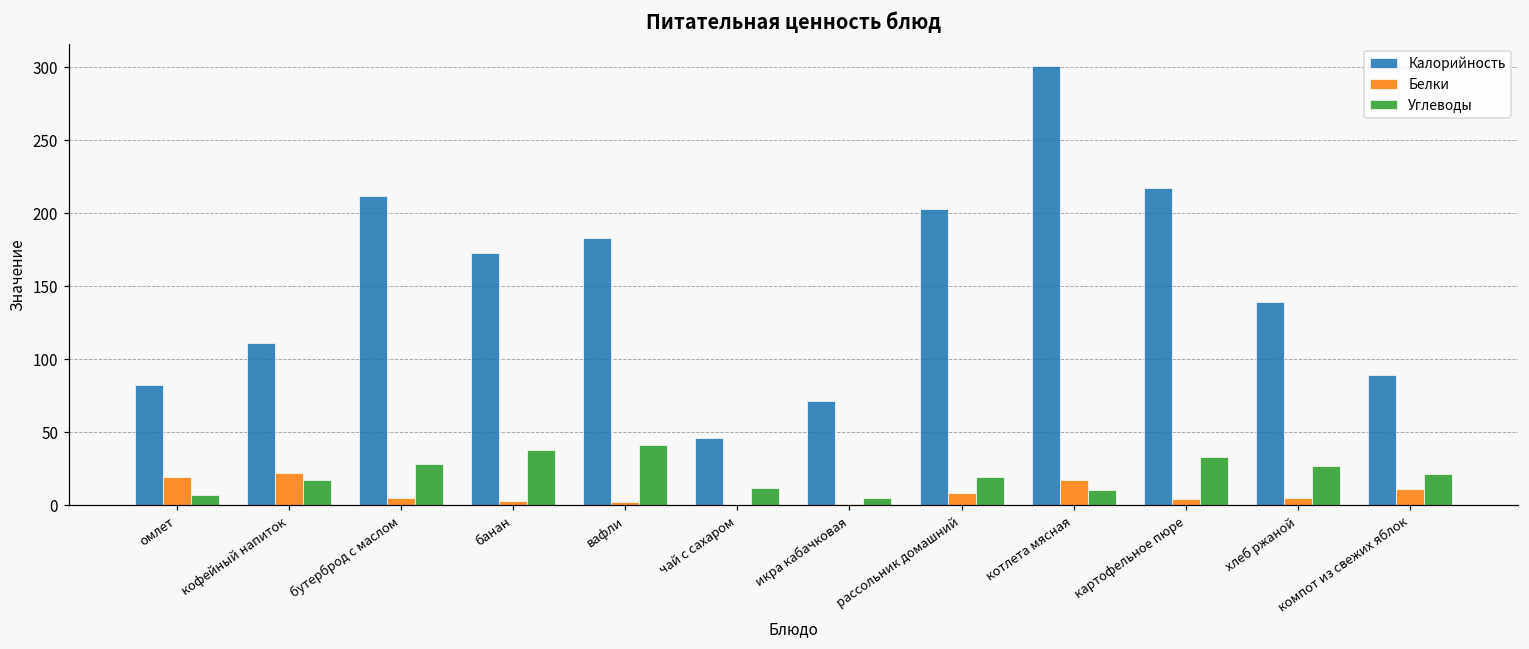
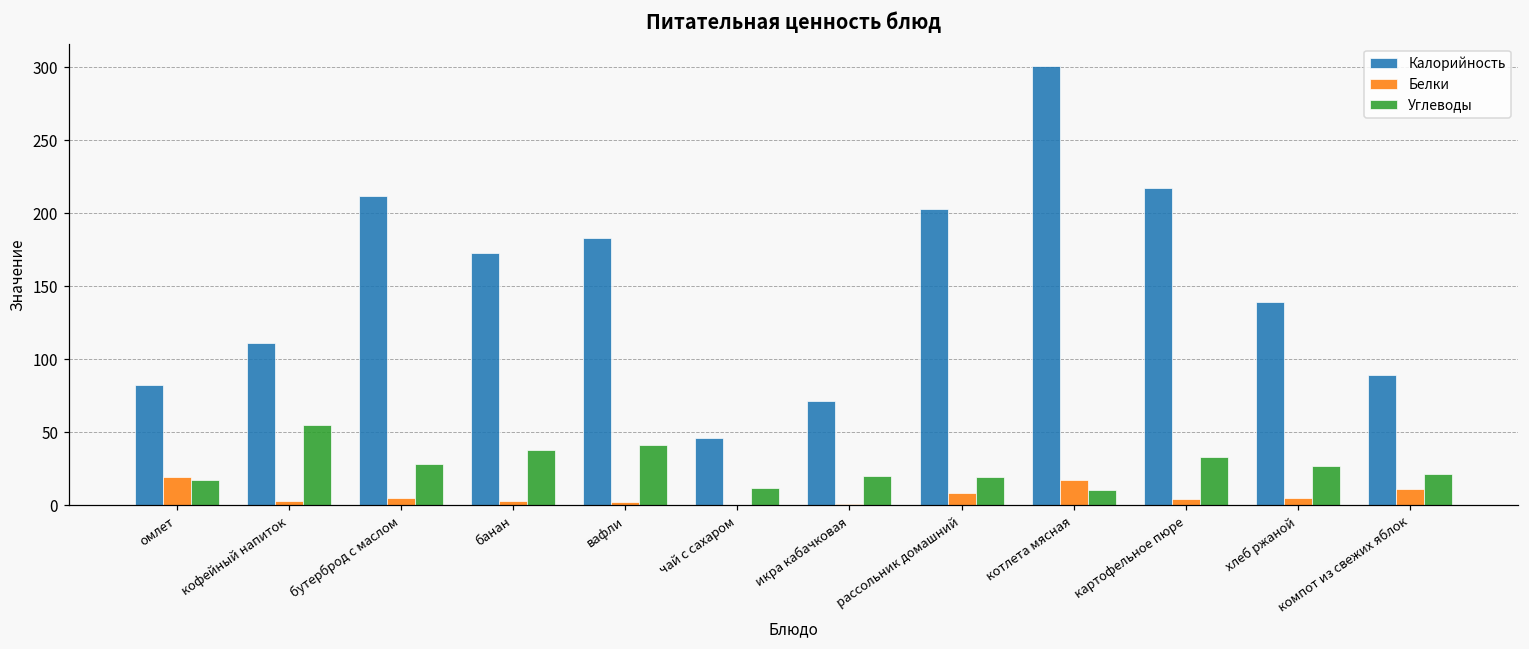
Углеводы, омлет: 7 -> 17
Белки, кофейный напиток: 22 -> 3
Углеводы, кофейный напиток: 17 -> 55
Углеводы, икра кабачковая: 5 -> 20
